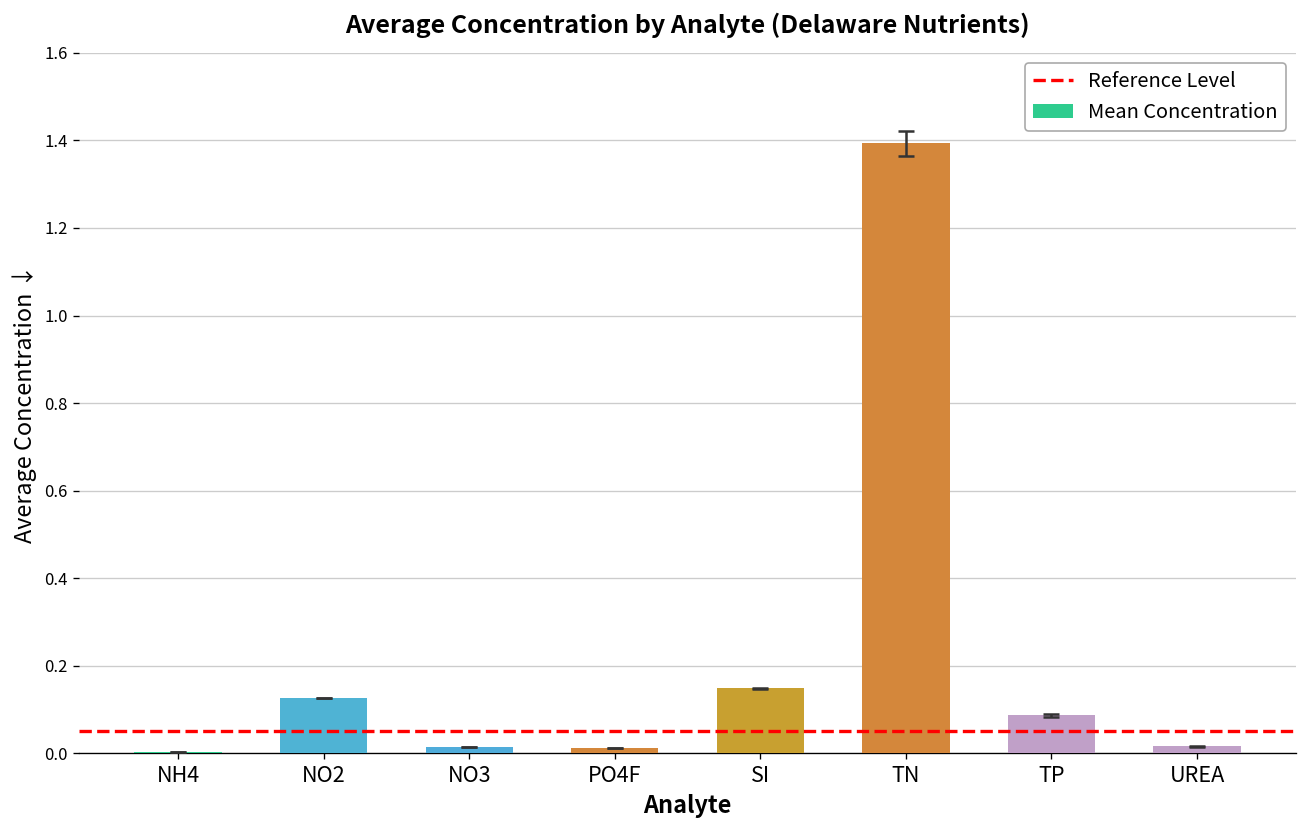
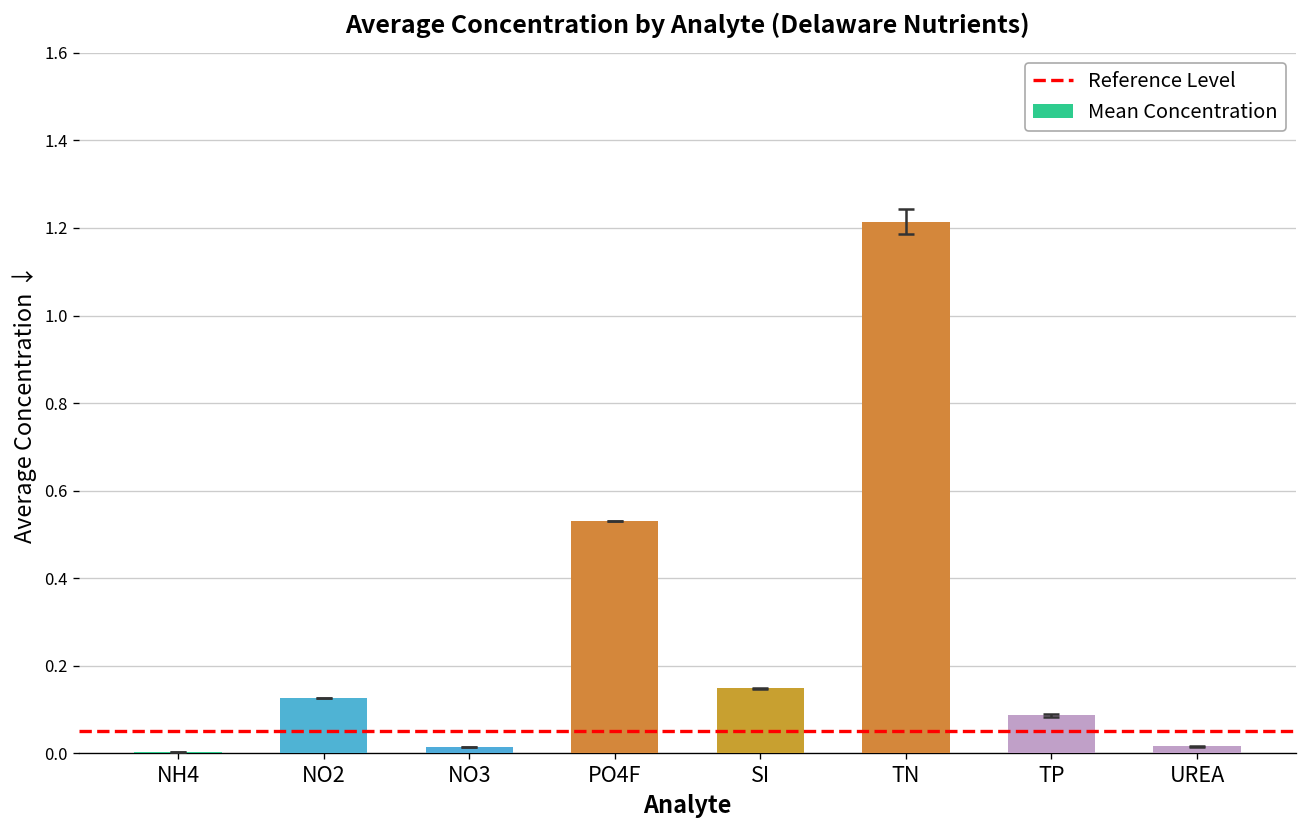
Mean Concentration, PO4F: 0.01 -> 0.53
Mean Concentration, TN: 1.39 -> 1.21
